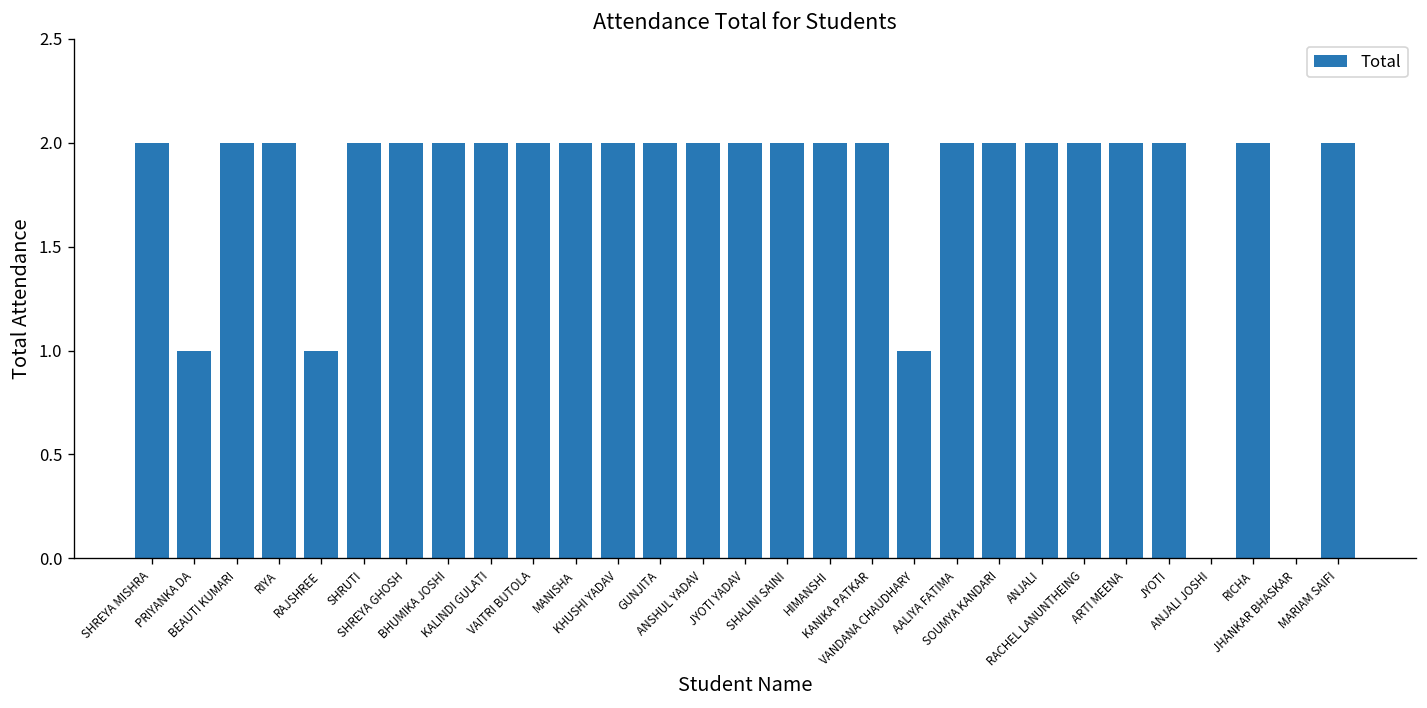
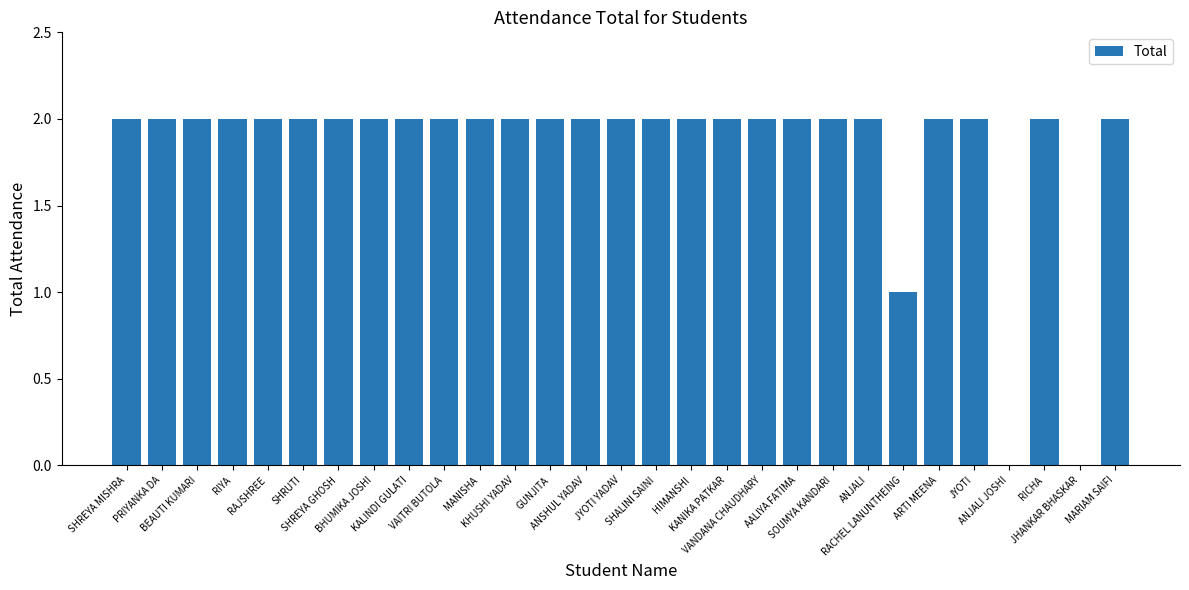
PRIYANKA DA: 1 -> 2
RAJSHREE: 1 -> 2
VANDANA CHAUDHARY: 1 -> 2
RACHEL LANUNTHEING: 2 -> 1
